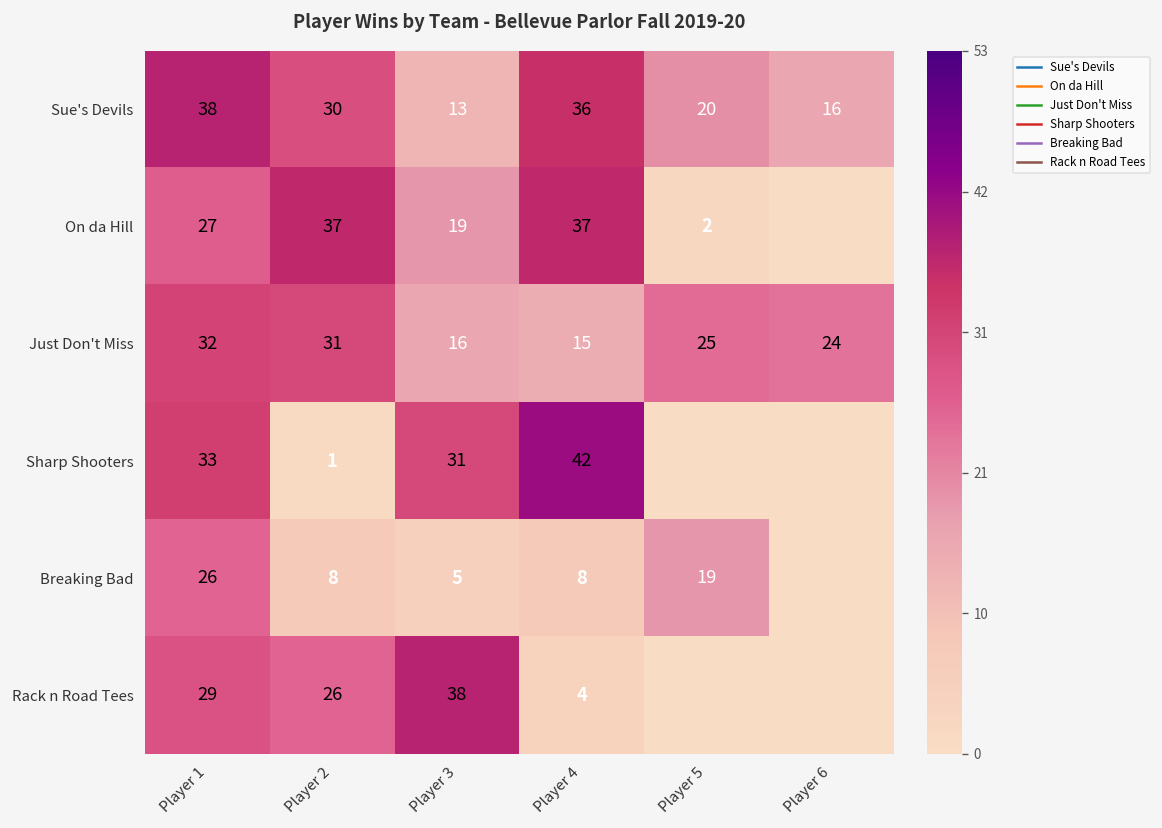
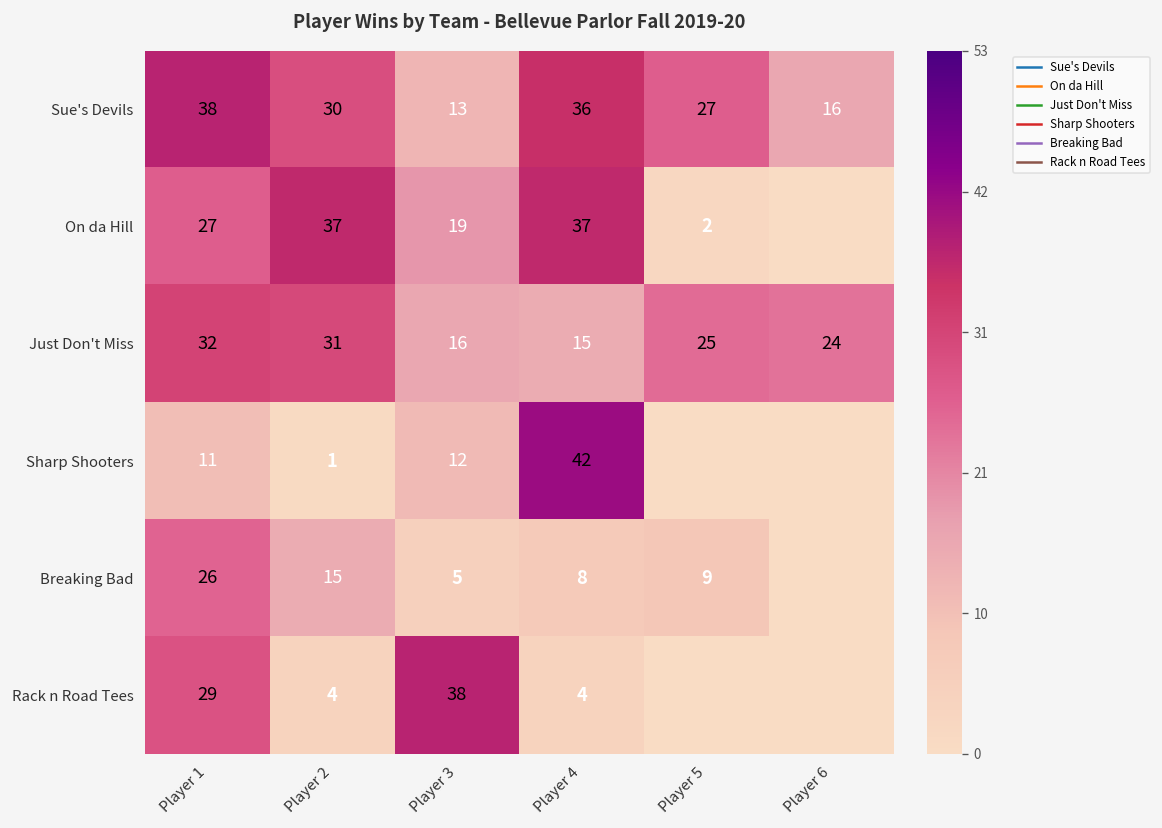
Sue's Devils, Player 5: 20 -> 27
Sharp Shooters, Player 1: 33 -> 11
Sharp Shooters, Player 3: 31 -> 12
Breaking Bad, Player 2: 8 -> 15
Breaking Bad, Player 5: 19 -> 9
Rack n Road Tees, Player 2: 26 -> 4
